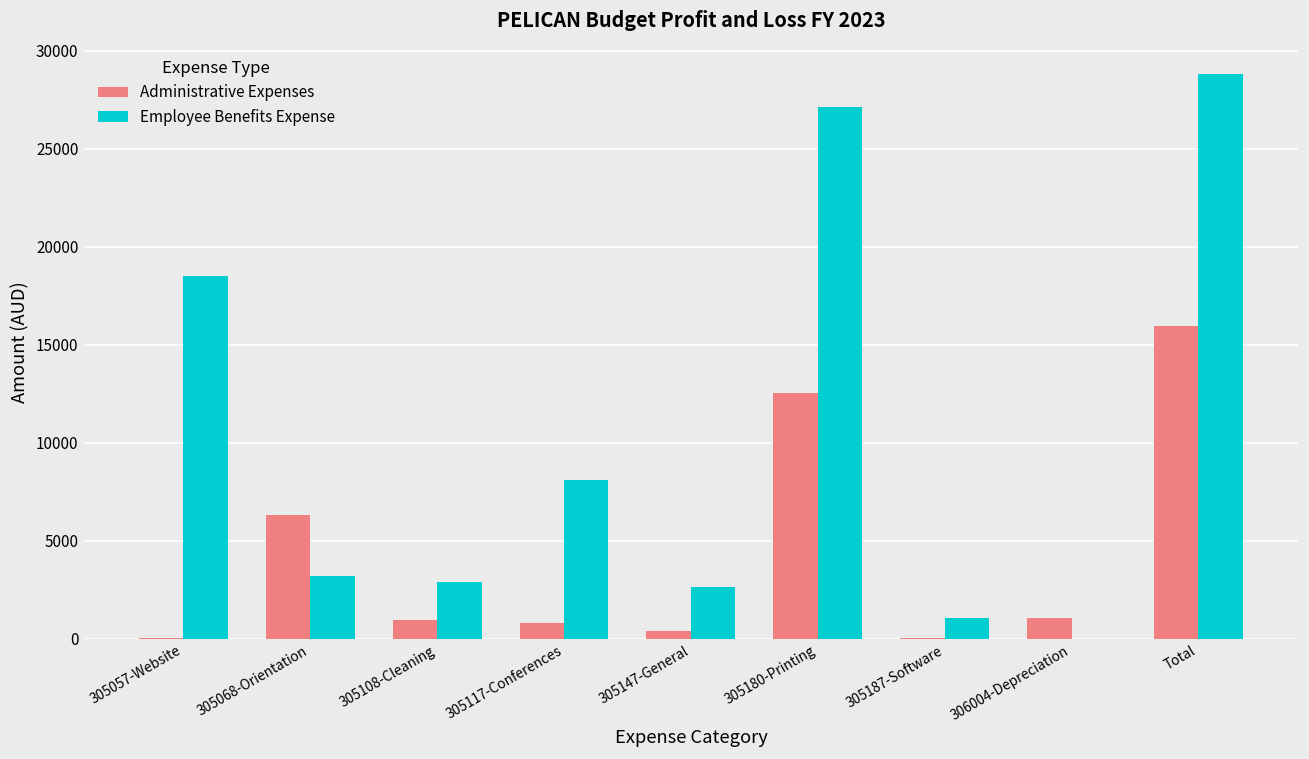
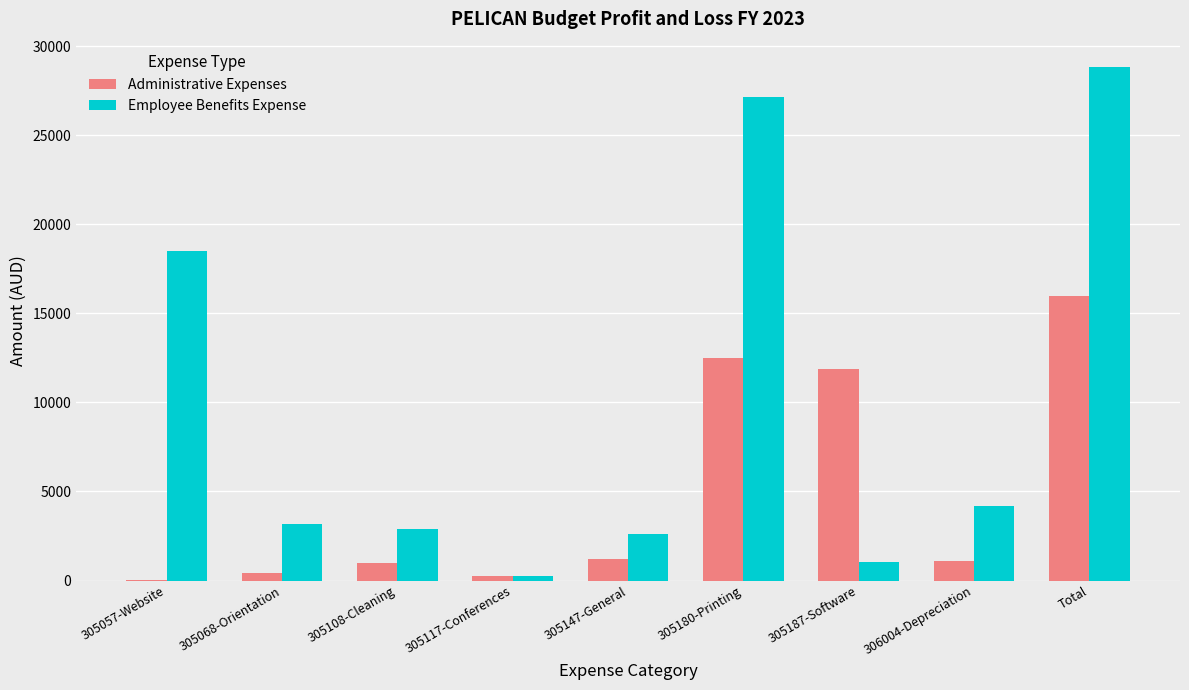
Administrative Expenses, 305068-Orientation: 6300 -> 400
Administrative Expenses, 305117-Conferences: 800 -> 300
Employee Benefits Expense, 305117-Conferences: 8100 -> 300
Administrative Expenses, 305147-General: 400 -> 1200
Administrative Expenses, 305187-Software: 100 -> 11900
Employee Benefits Expense, 306004-Depreciation: 0 -> 4200
